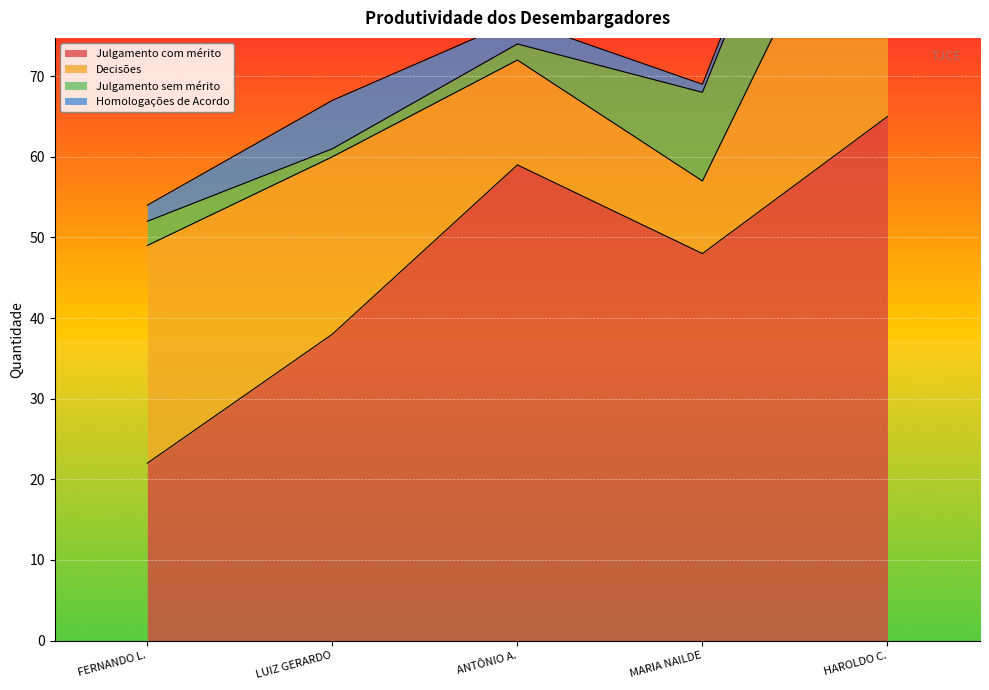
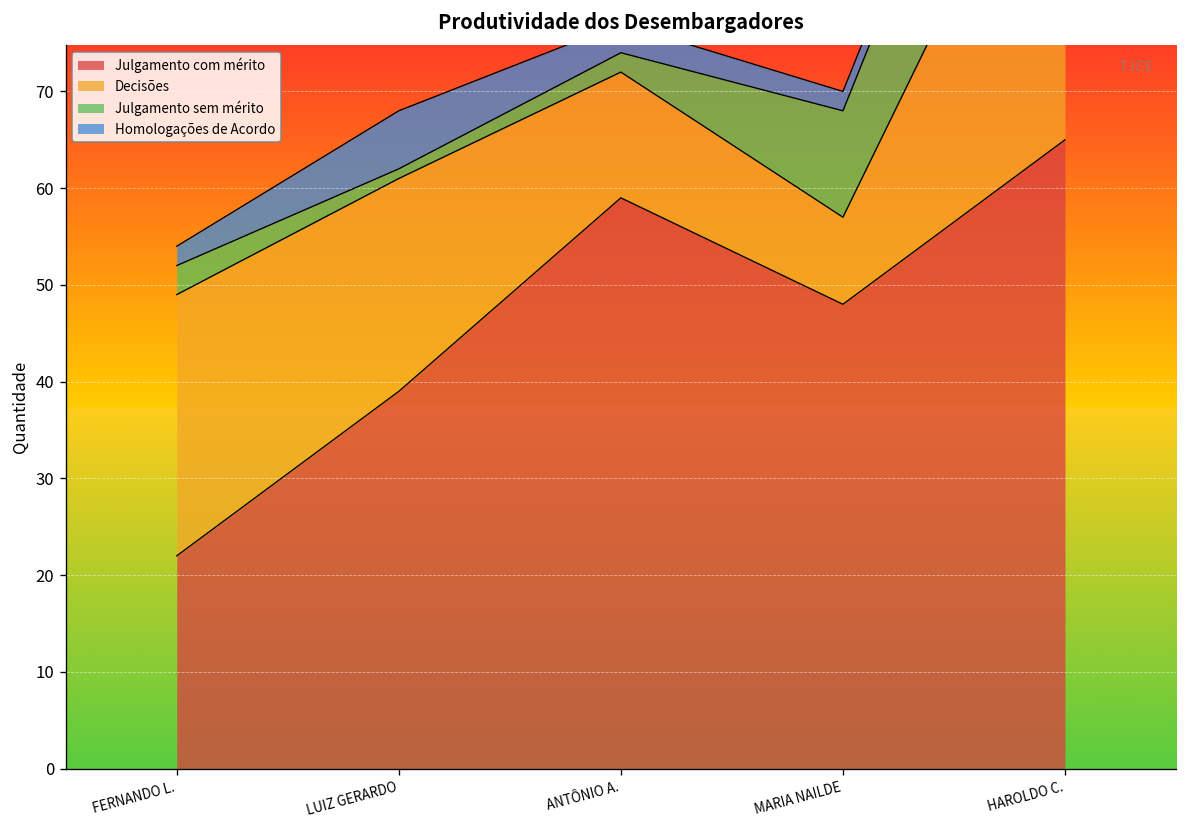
Julgamento com mérito, LUIZ GERARDO: 38 -> 39
Homologações de Acordo, MARIA NAILDE: 1 -> 2
